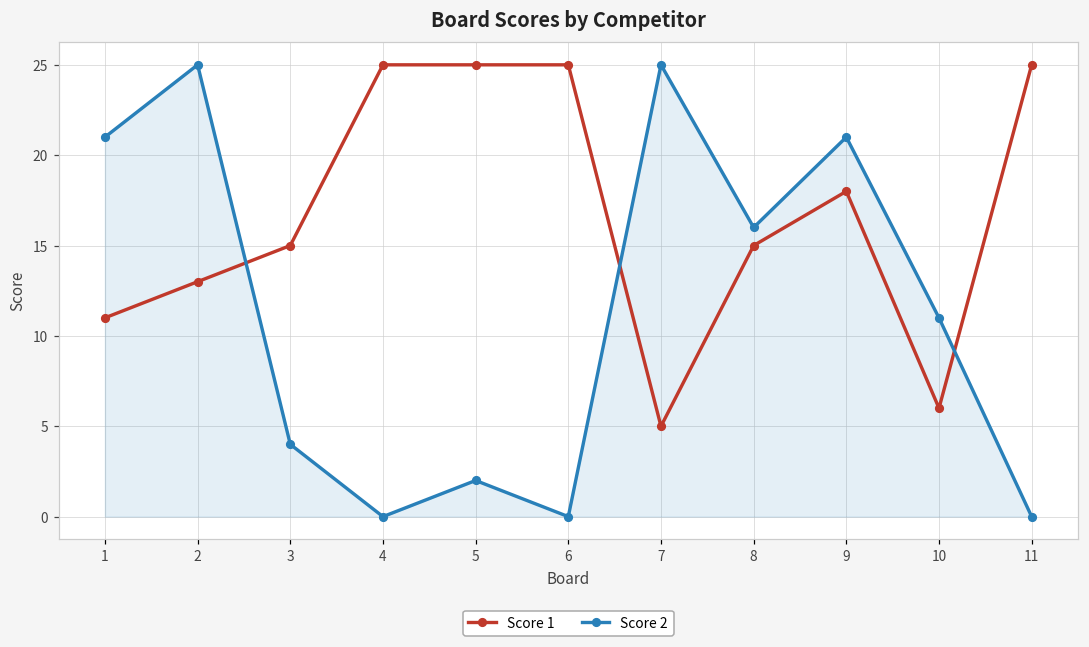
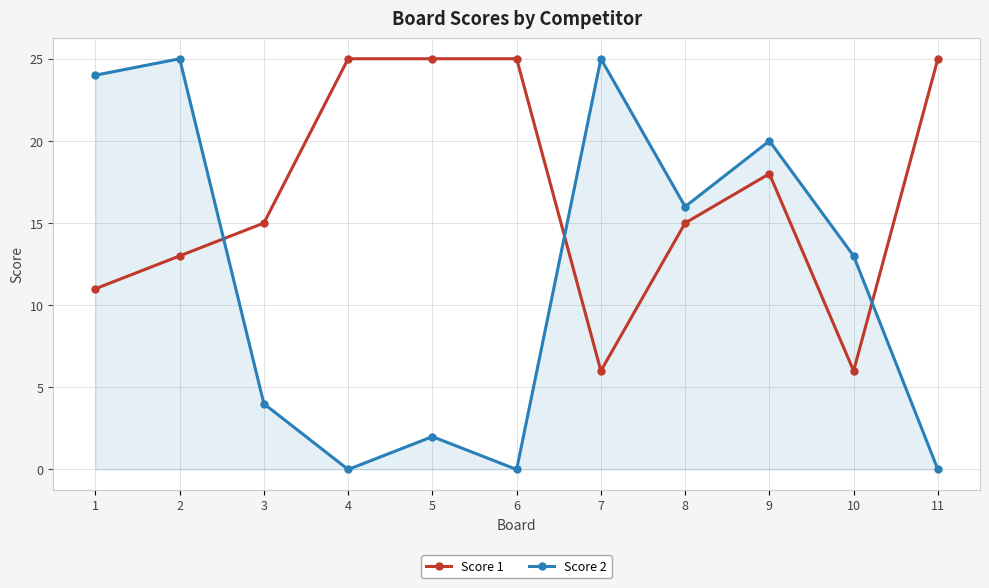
Score 2, 1: 21 -> 24
Score 1, 7: 5 -> 6
Score 2, 9: 21 -> 20
Score 2, 10: 11 -> 13
